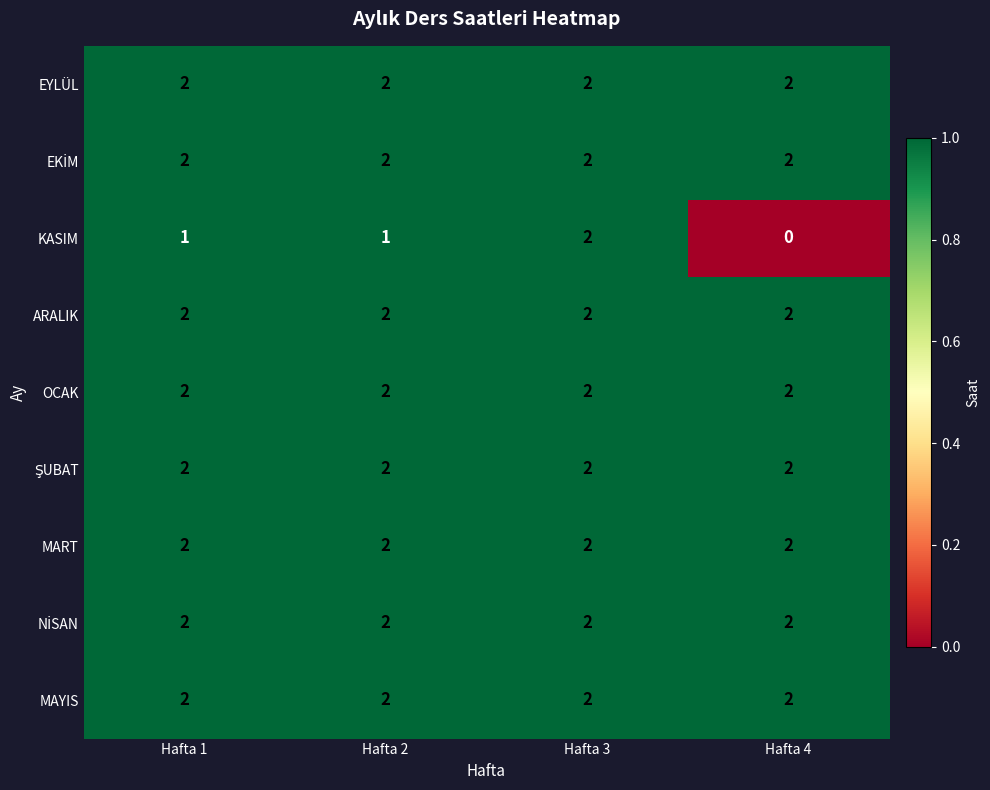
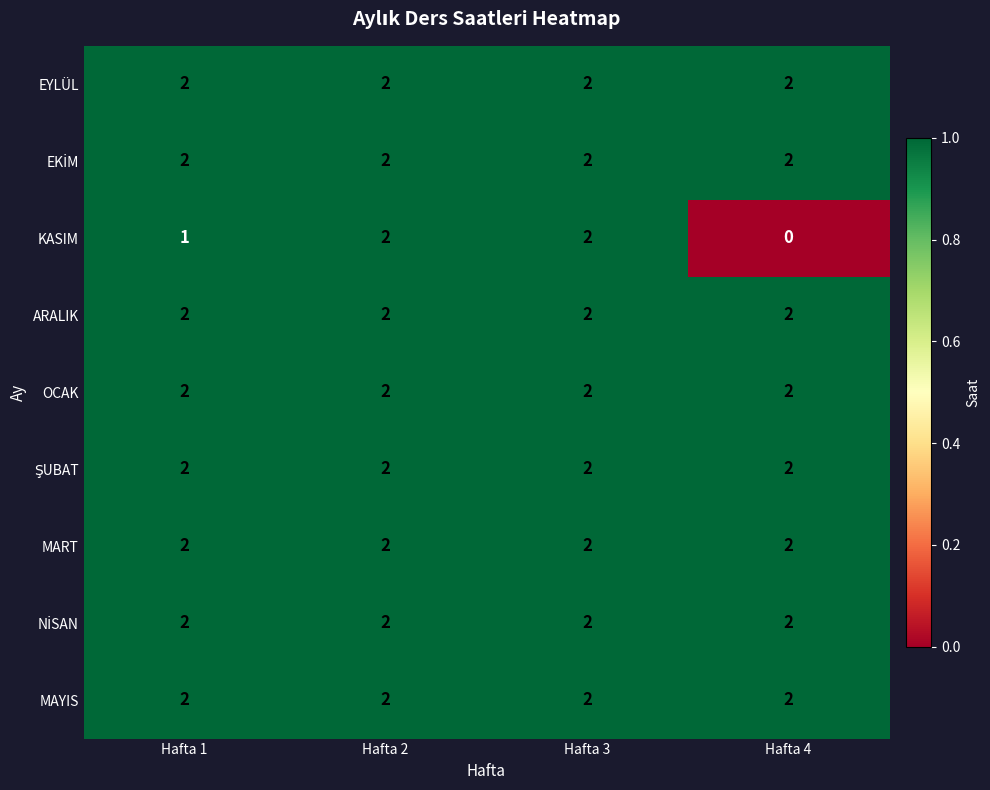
KASIM, Hafta 2: 1 -> 2
